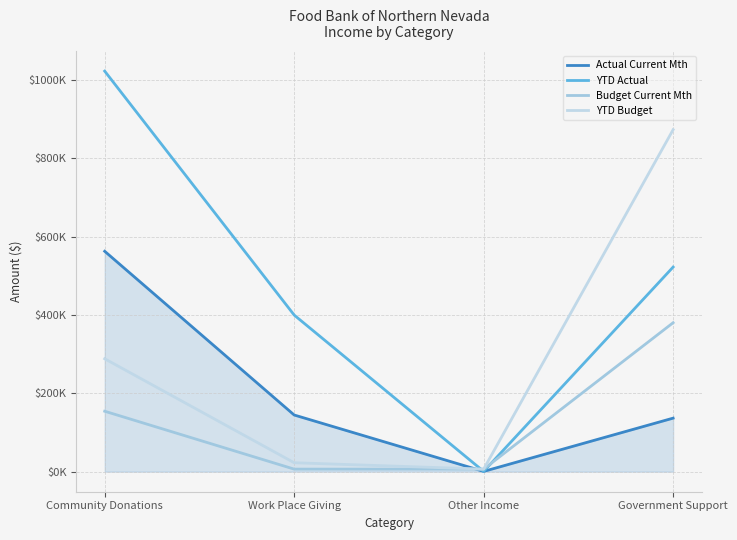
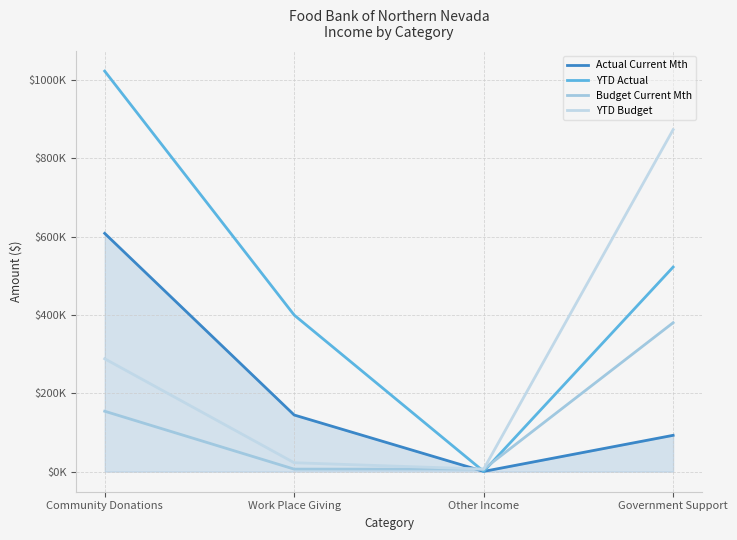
Actual Current Mth, Community Donations: $560000 -> $610000
Actual Current Mth, Government Support: $140000 -> $90000
